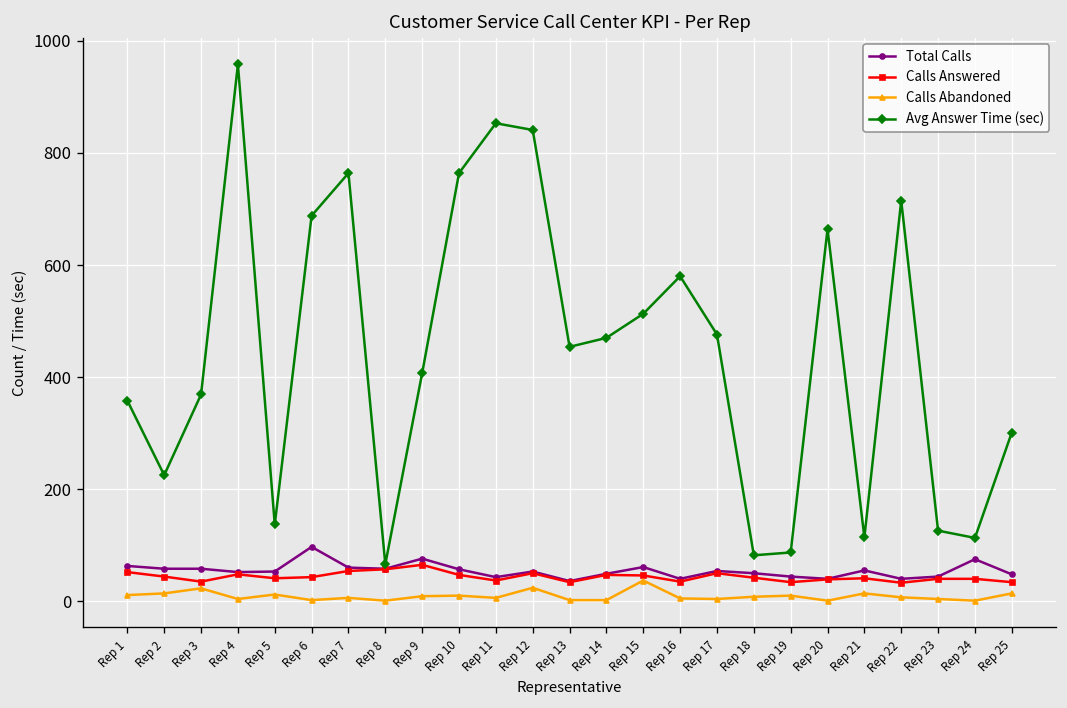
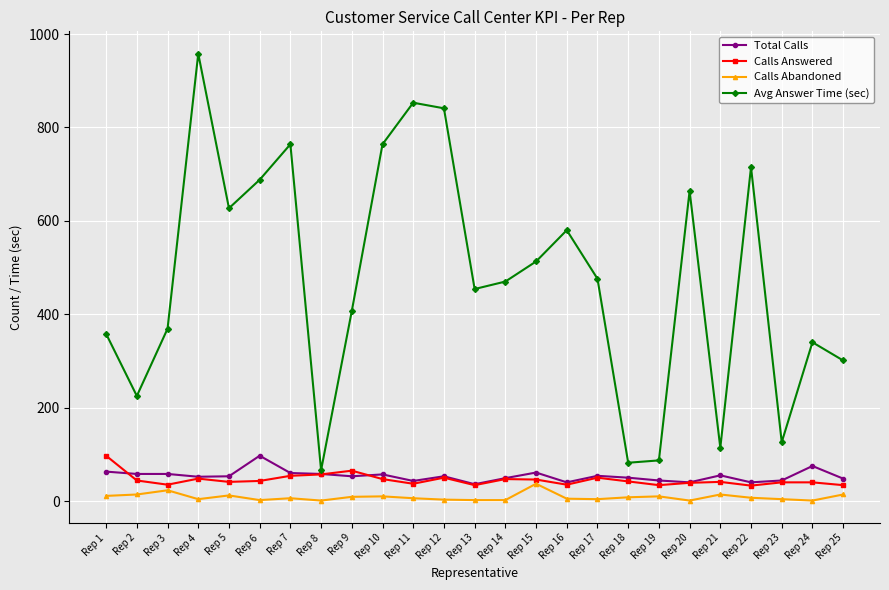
Calls Answered, Rep 1: 50 -> 100
Avg Answer Time (sec), Rep 5: 140 -> 630
Total Calls, Rep 9: 80 -> 50
Calls Abandoned, Rep 12: 20 -> 0
Avg Answer Time (sec), Rep 24: 110 -> 340
